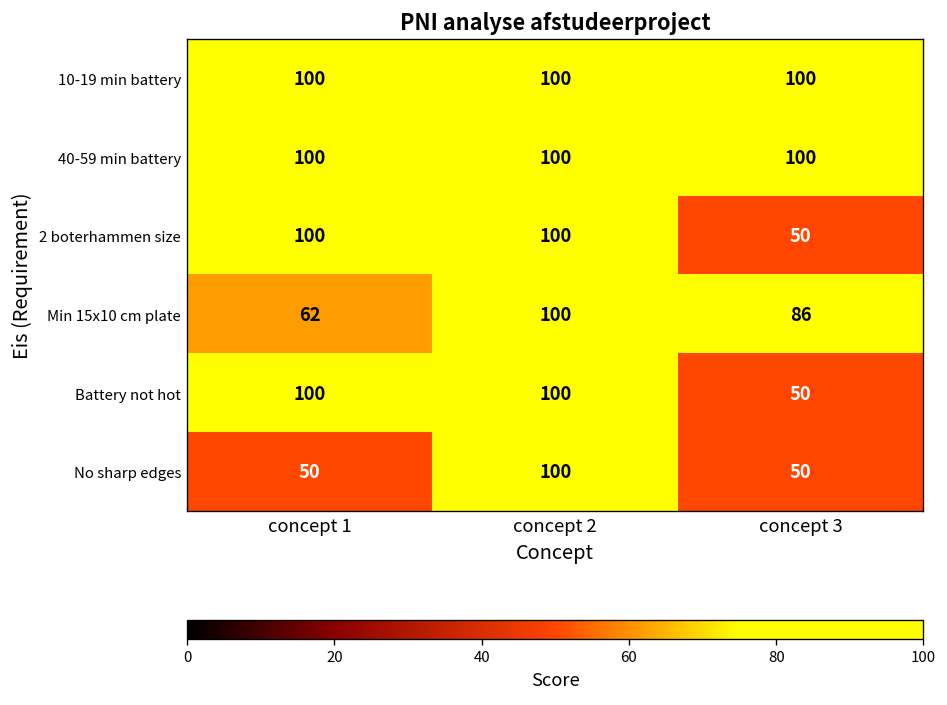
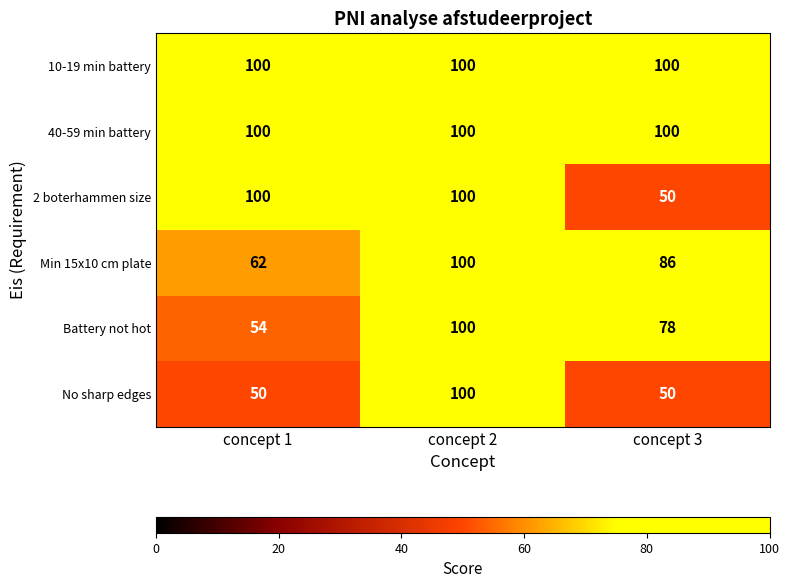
Battery not hot, concept 1: 100 -> 54
Battery not hot, concept 3: 50 -> 78
